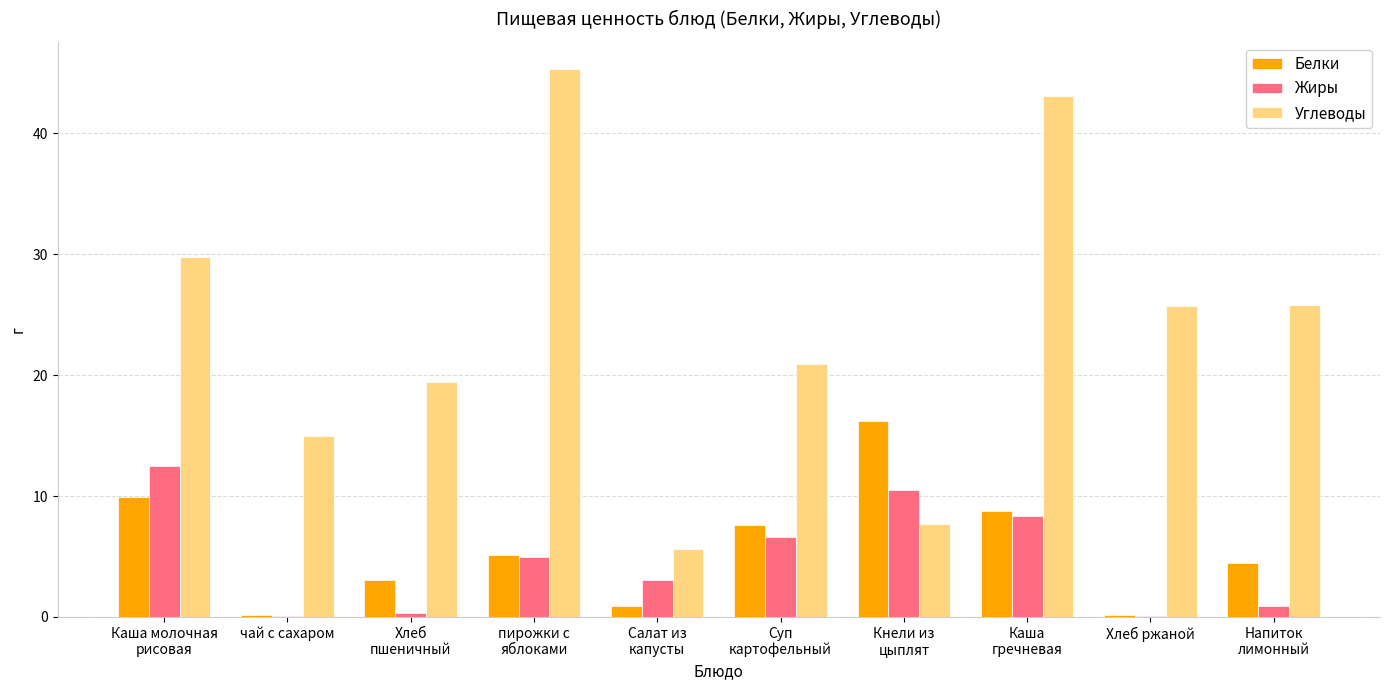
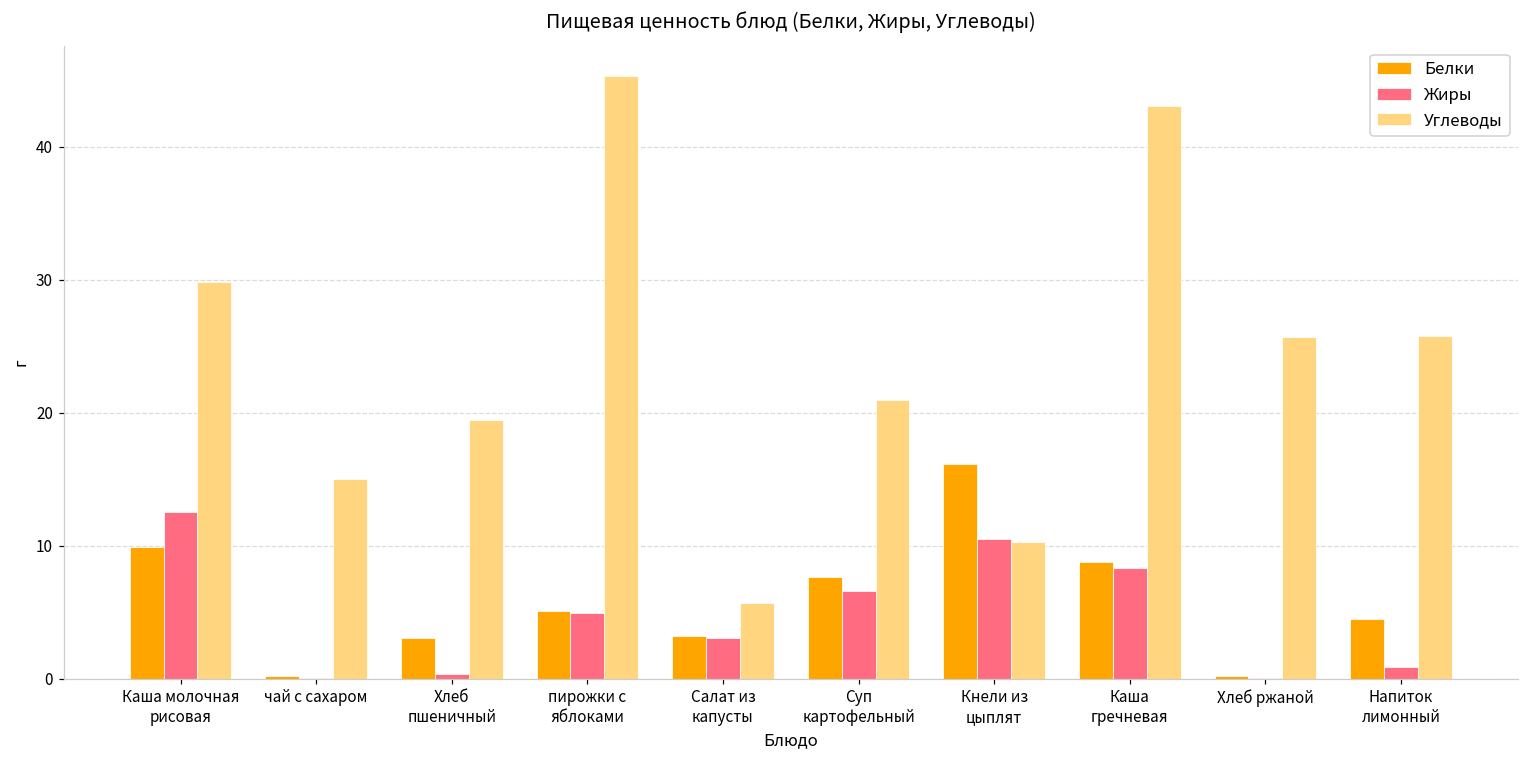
Белки, Салат из капусты: 0.9 -> 3.2
Углеводы, Кнели из цыплят: 7.7 -> 10.3
